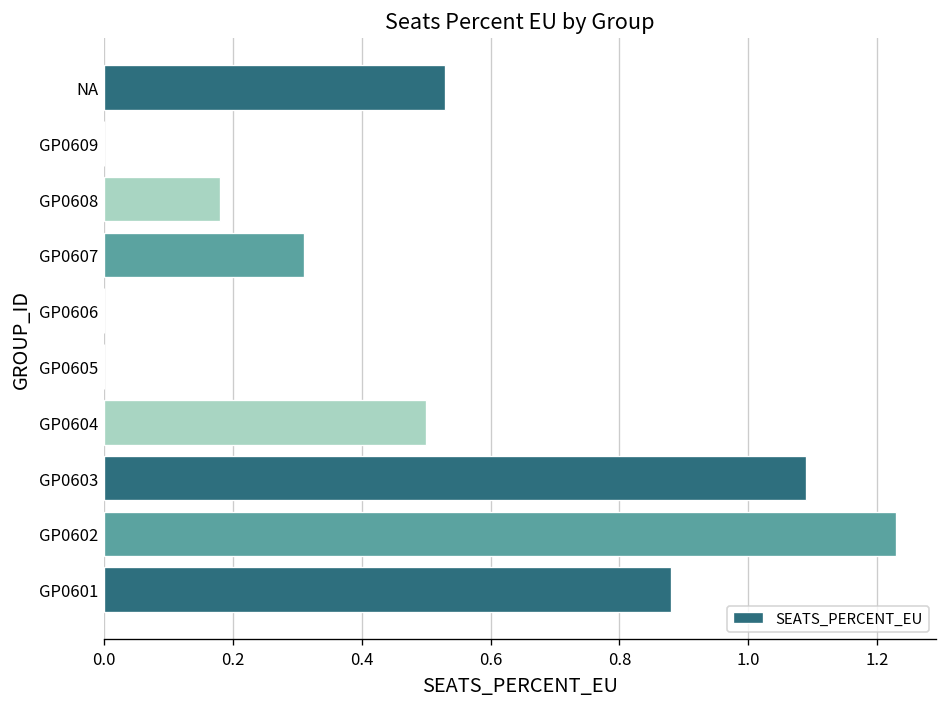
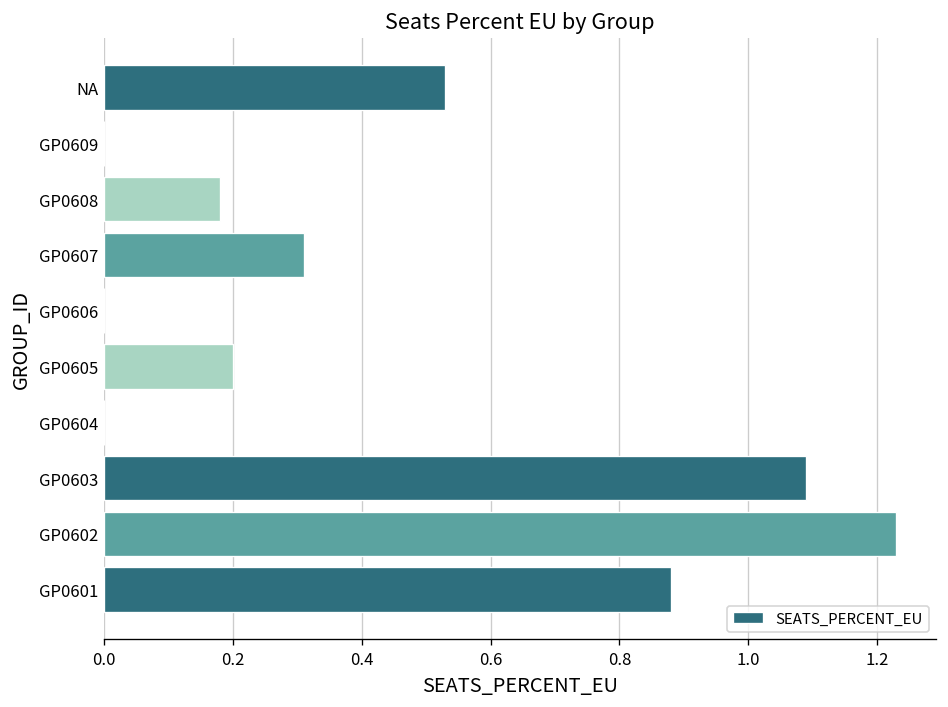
GP0605: 0.0 -> 0.2
GP0604: 0.5 -> 0.0
